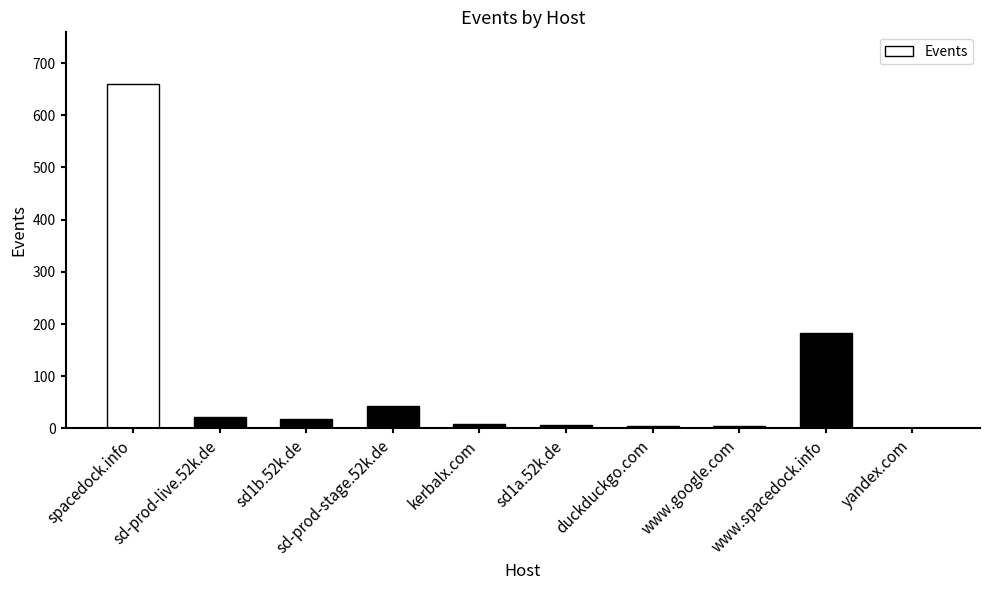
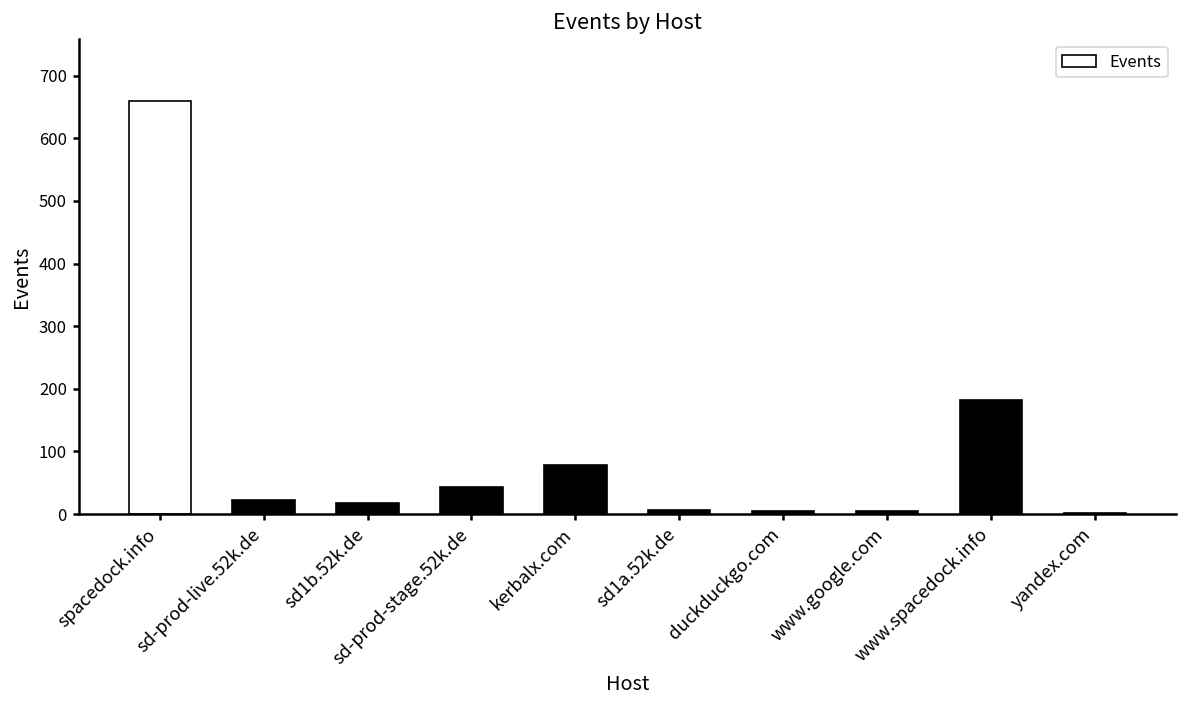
kerbalx.com: 10 -> 80
